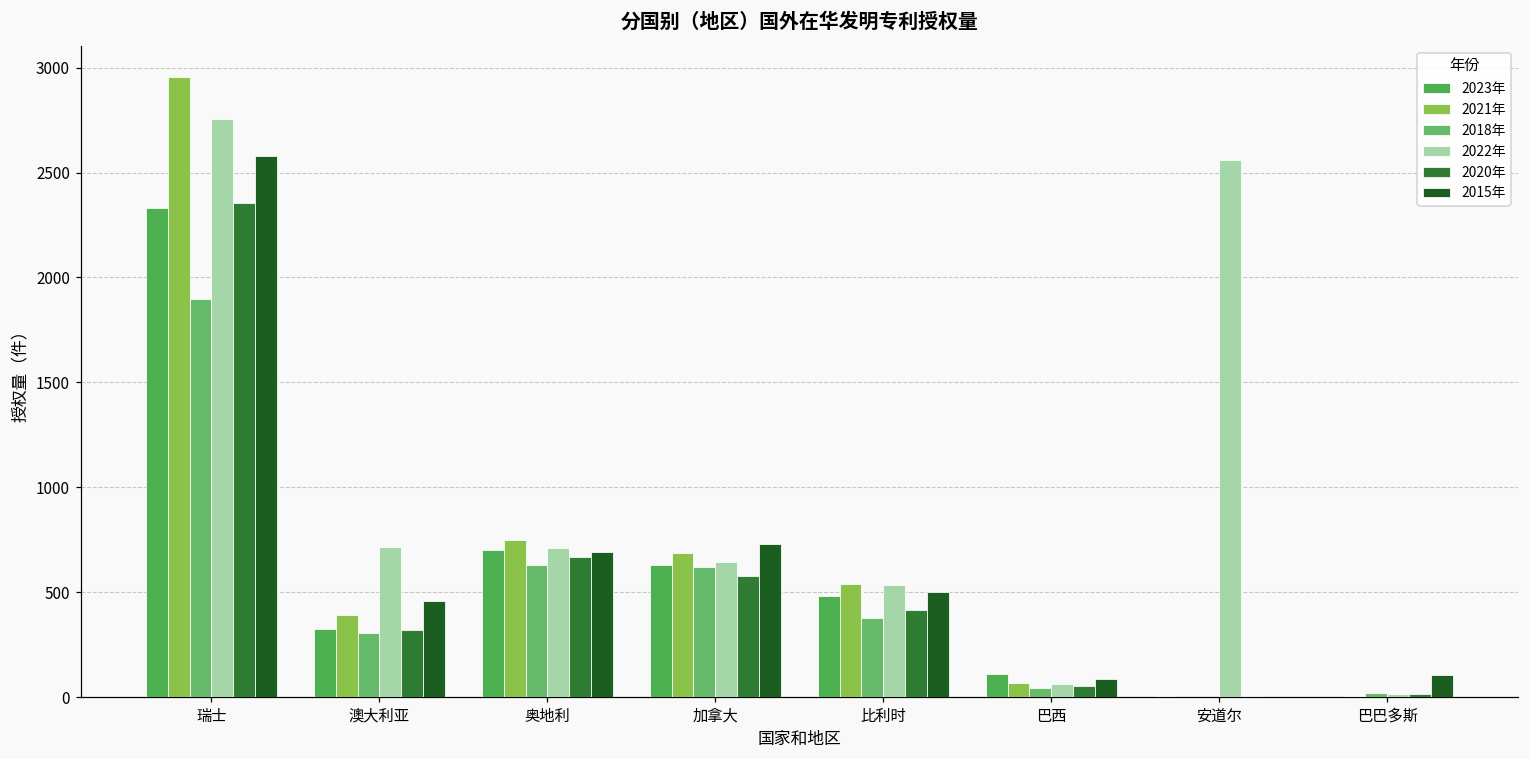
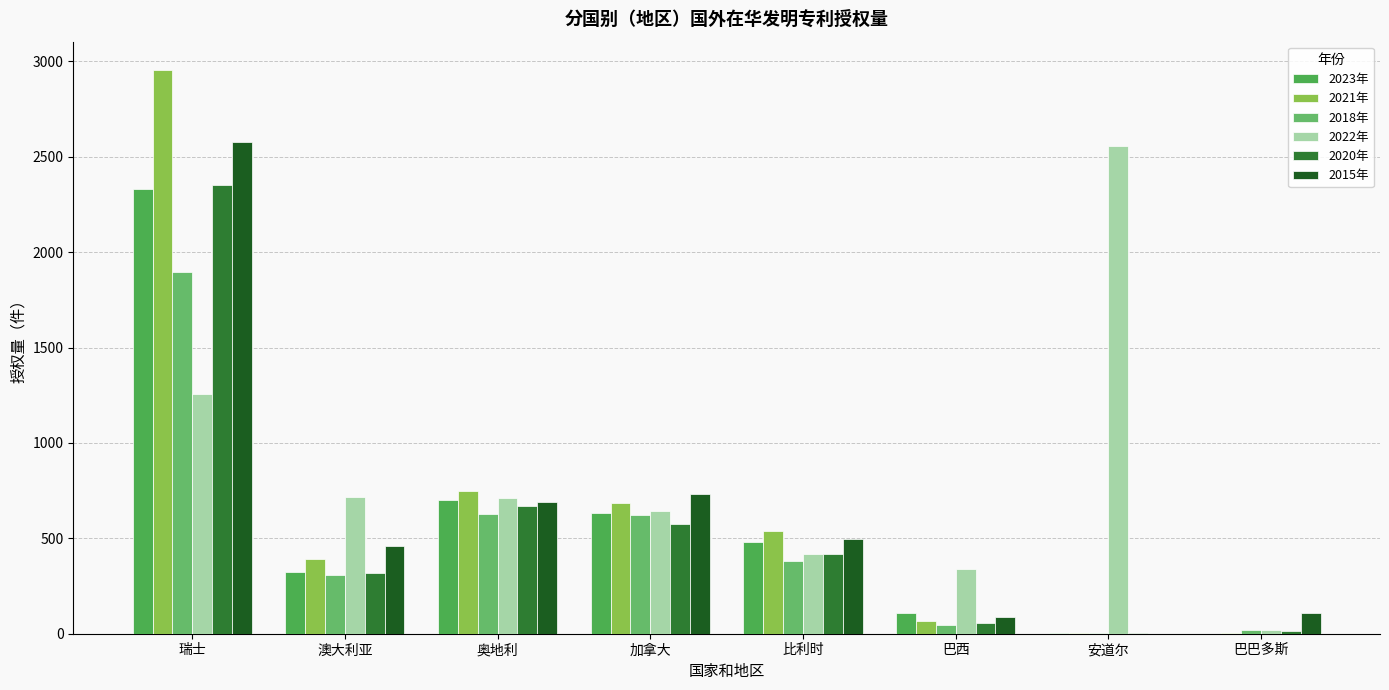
2022年, 瑞士: 2760 -> 1260
2022年, 比利时: 530 -> 420
2022年, 巴西: 60 -> 340
